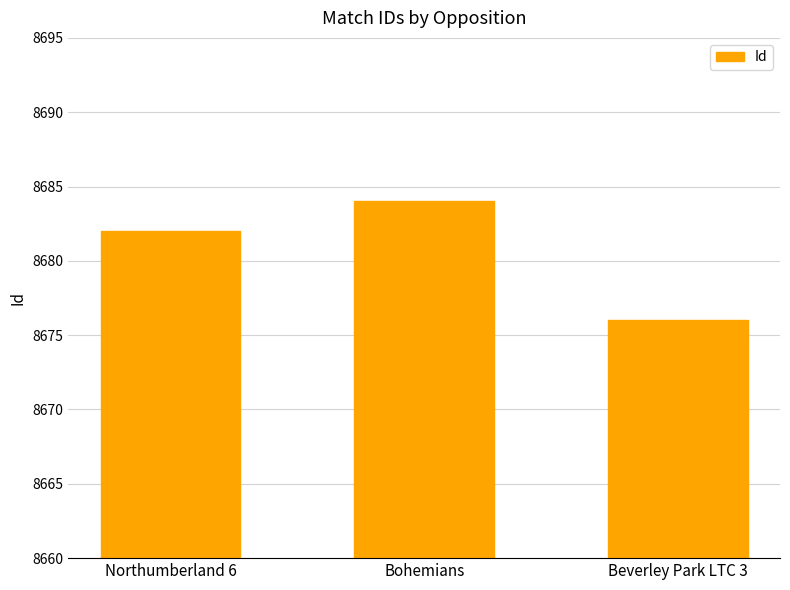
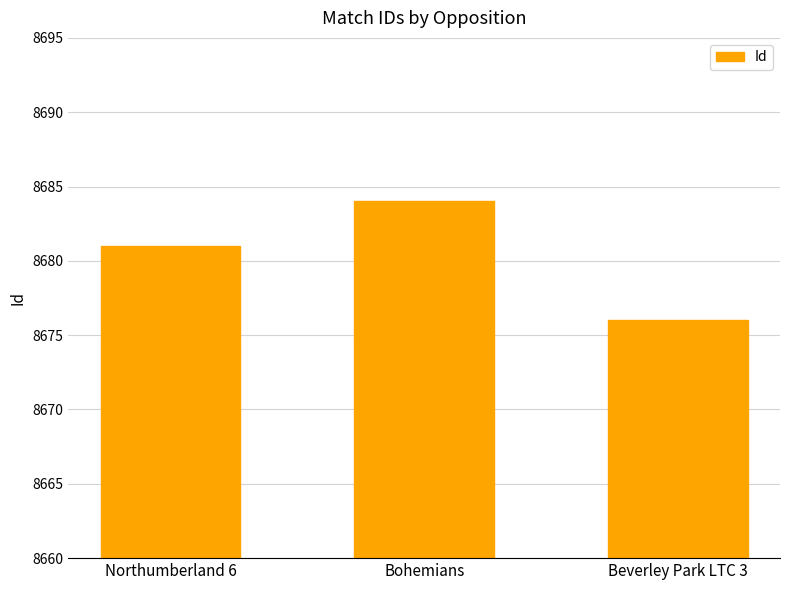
Northumberland 6: 8682 -> 8681
